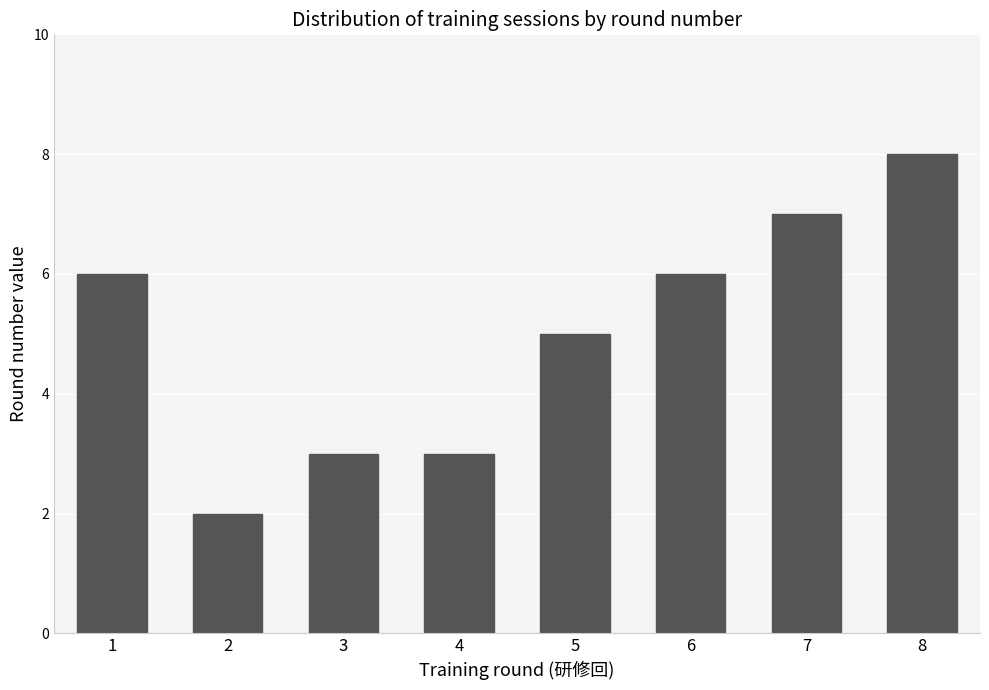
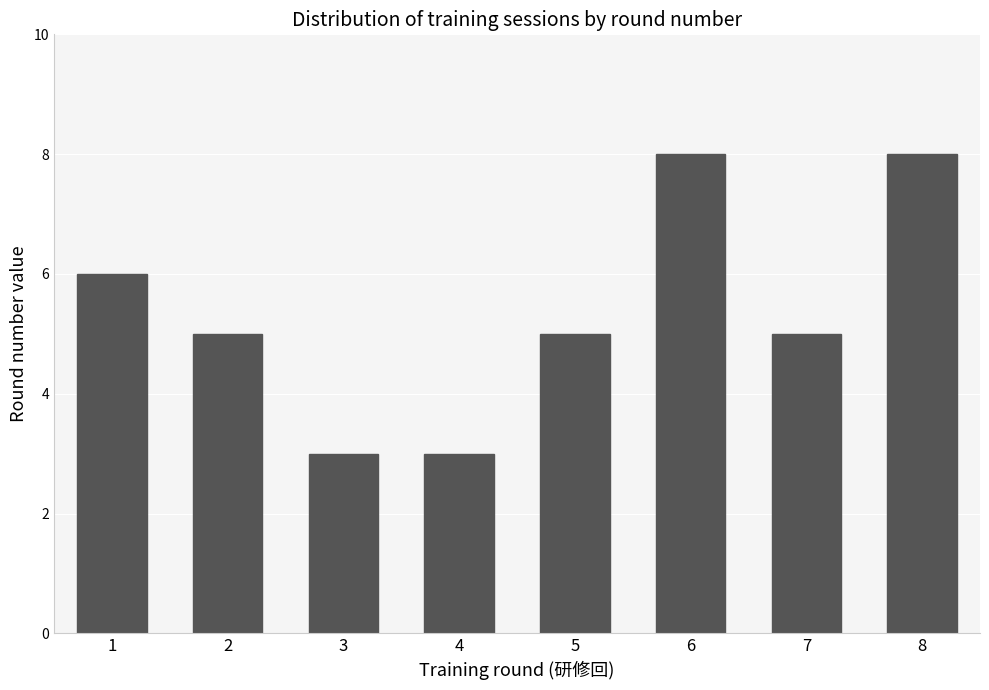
2: 2 -> 5
6: 6 -> 8
7: 7 -> 5
